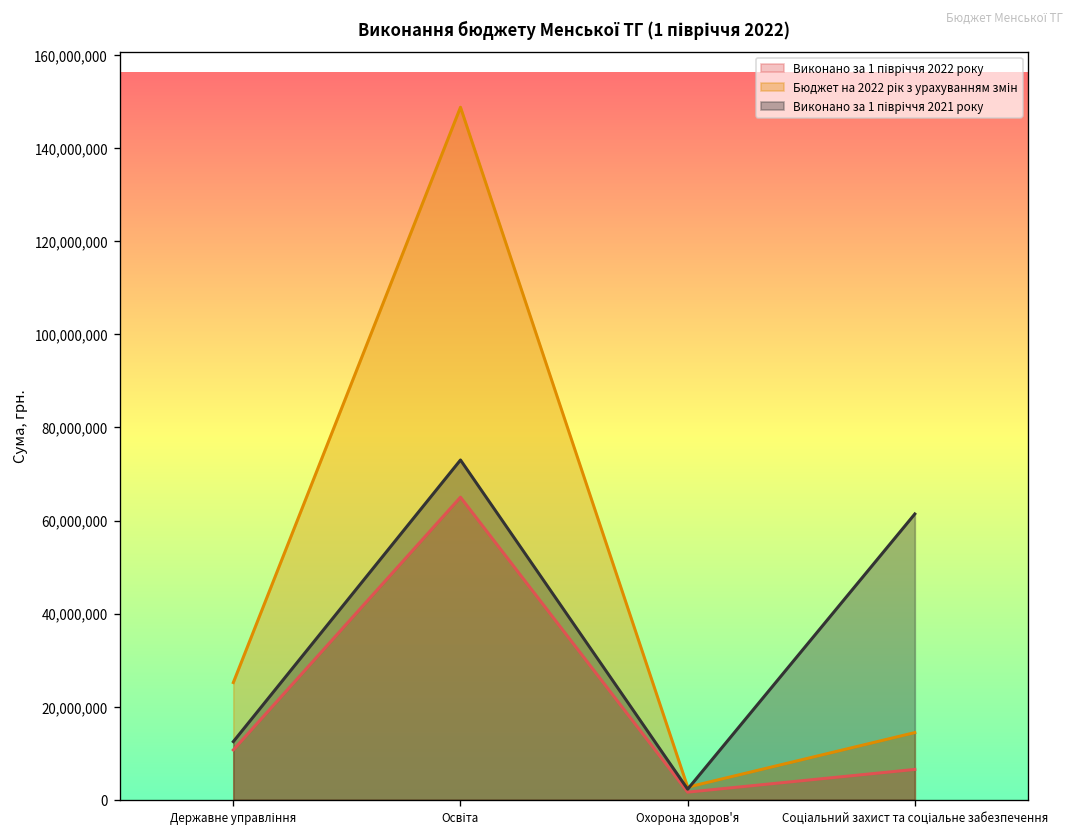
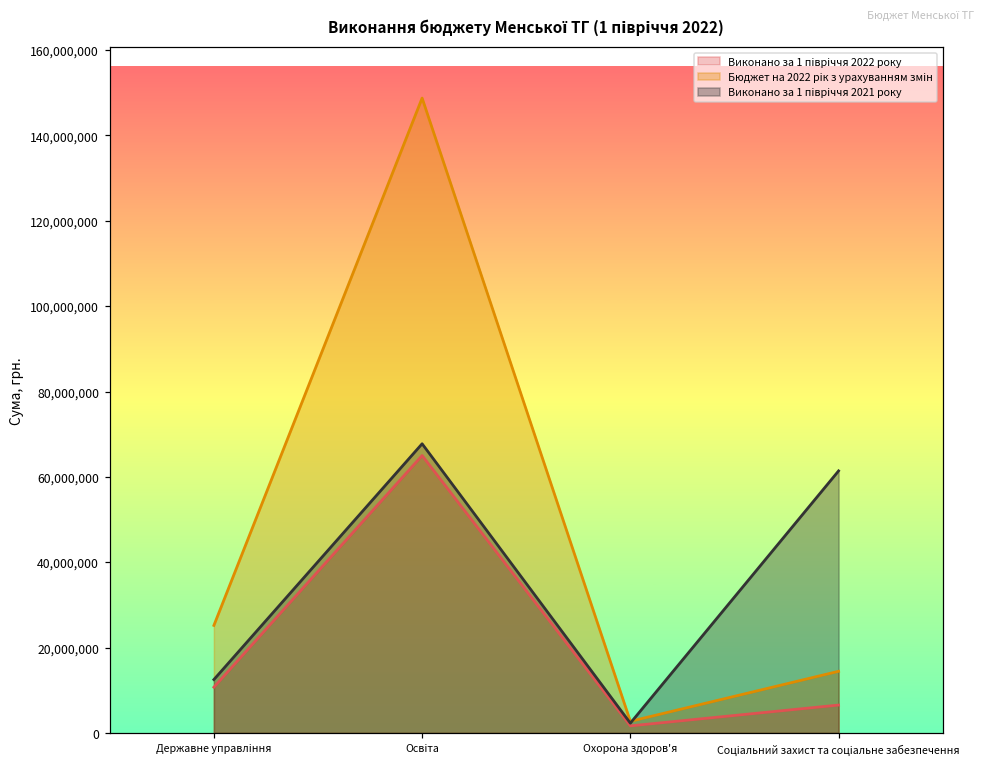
Виконано за 1 півріччя 2021 року, Освіта: 73,000,000 -> 68,000,000
